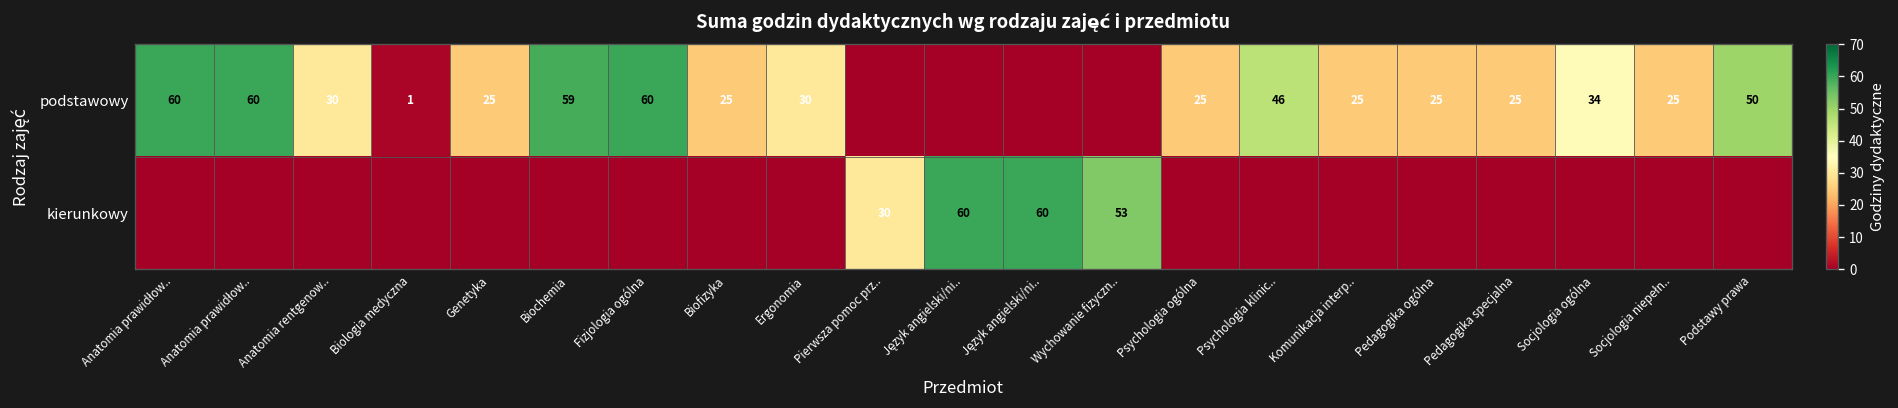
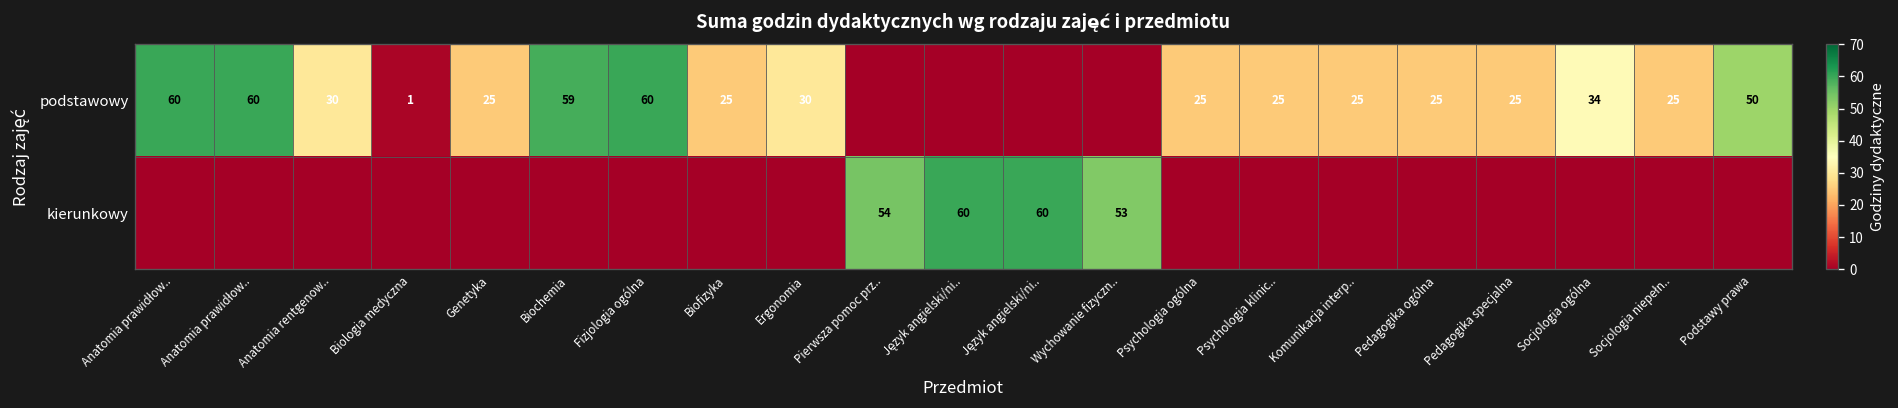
podstawowy, Psychologia klinic..: 46 -> 25
kierunkowy, Pierwsza pomoc prz..: 30 -> 54
